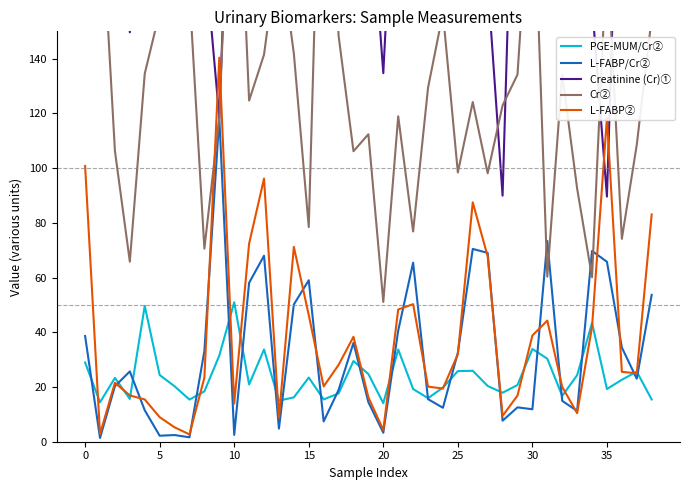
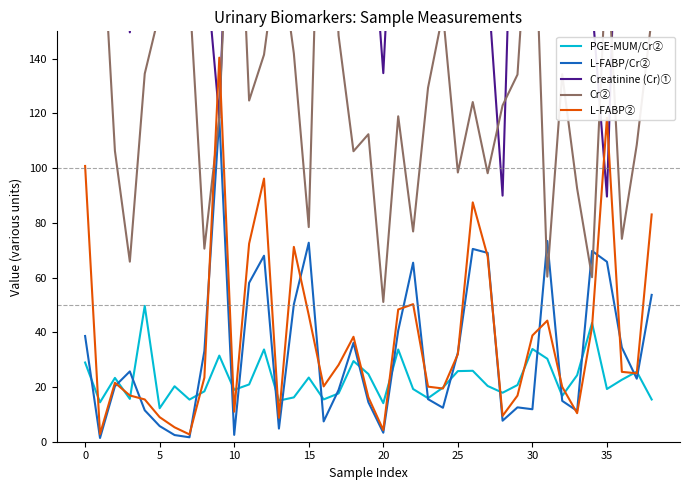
PGE-MUM/Cr②, 5: 24 -> 12
L-FABP/Cr②, 5: 2 -> 6
PGE-MUM/Cr②, 10: 51 -> 19
L-FABP②, 10: 14 -> 11
L-FABP/Cr②, 15: 59 -> 73
